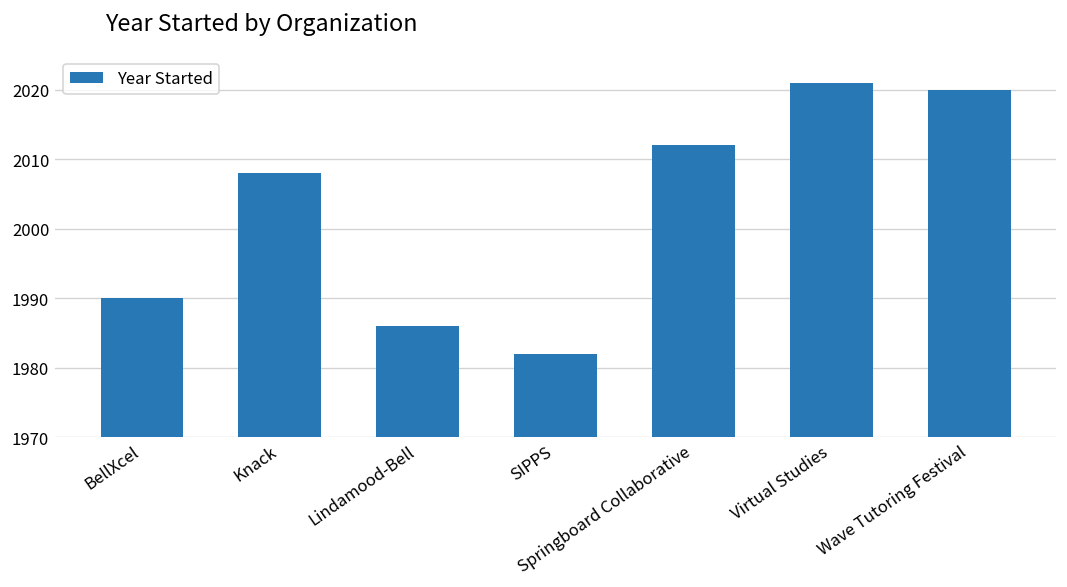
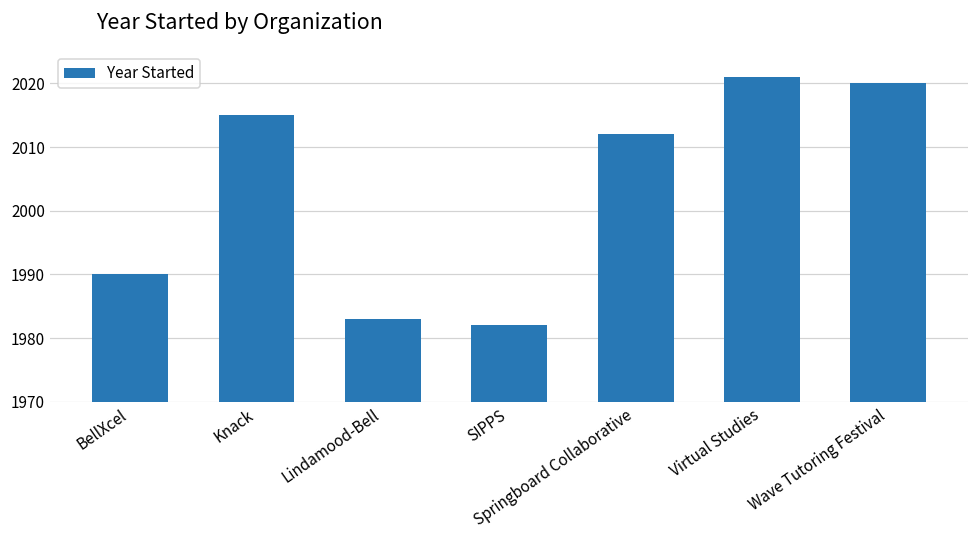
Knack: 2008 -> 2015
Lindamood-Bell: 1986 -> 1983
